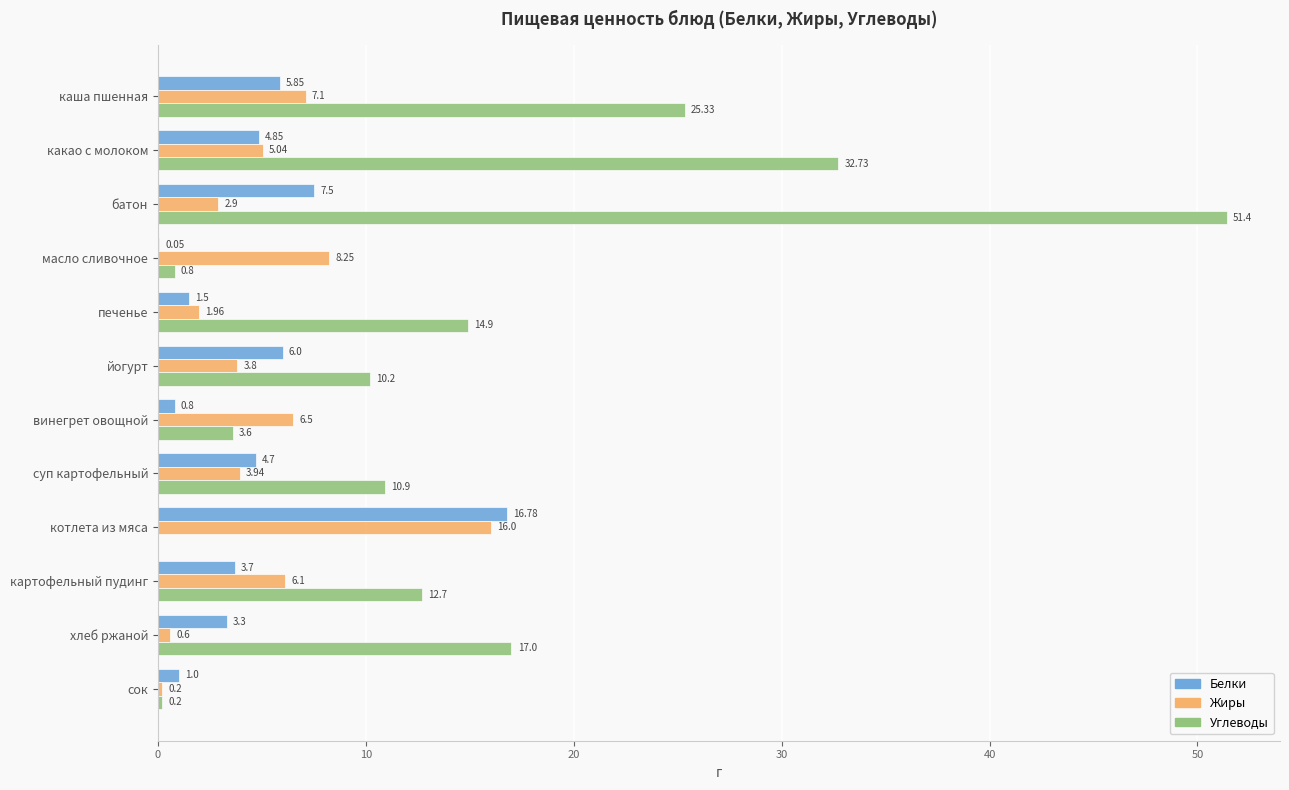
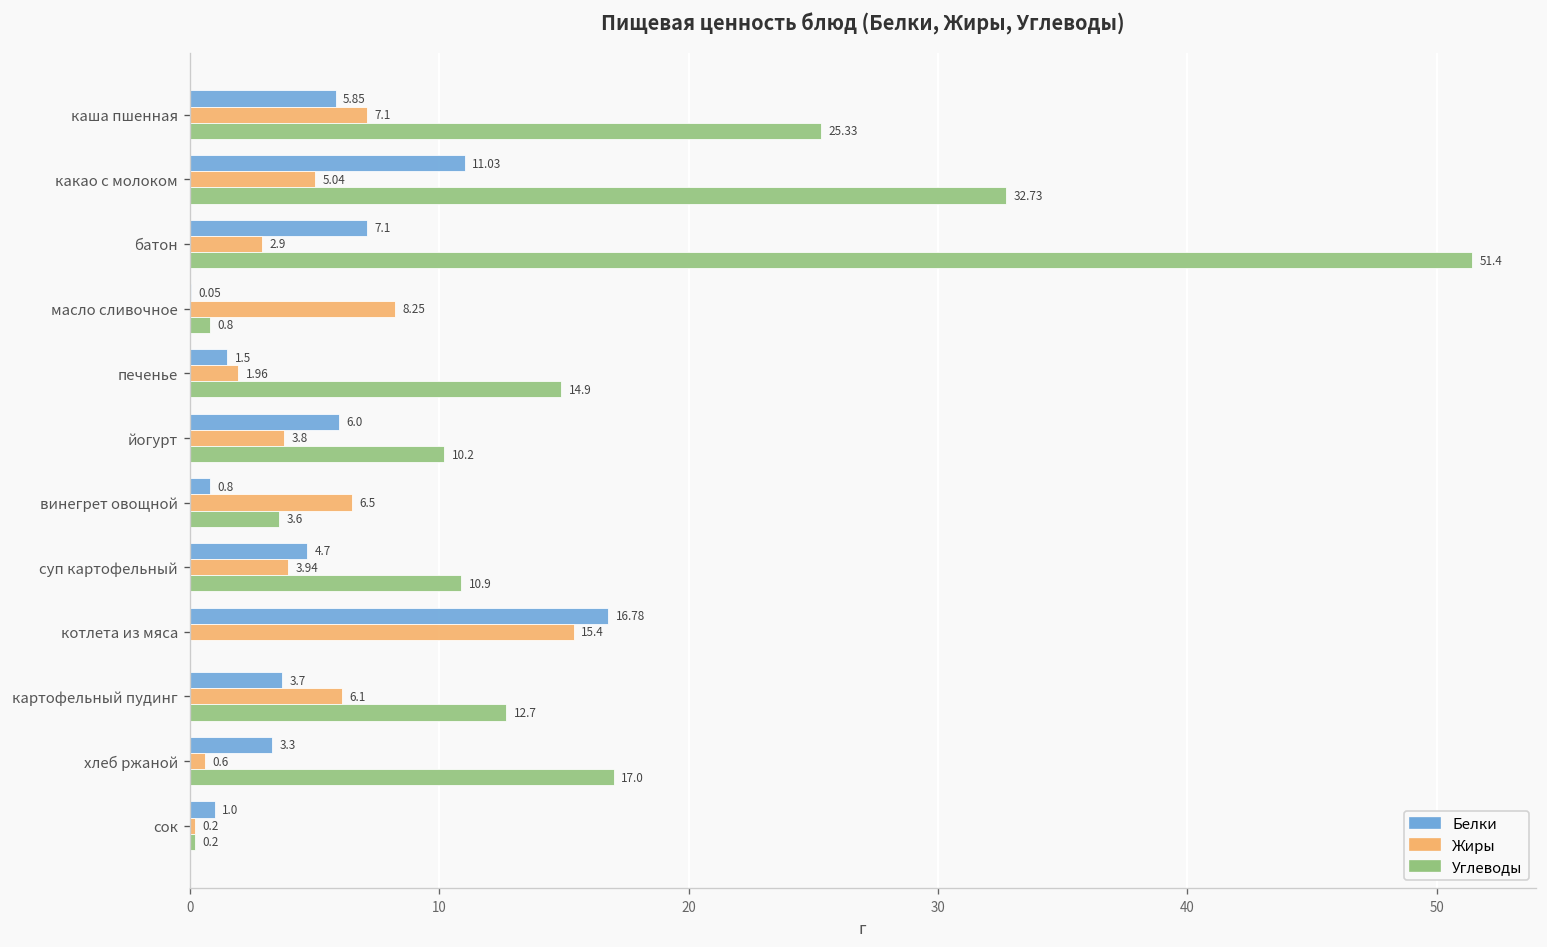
Белки, какао с молоком: 4.85 -> 11.03
Белки, батон: 7.5 -> 7.1
Жиры, котлета из мяса: 16.0 -> 15.4
